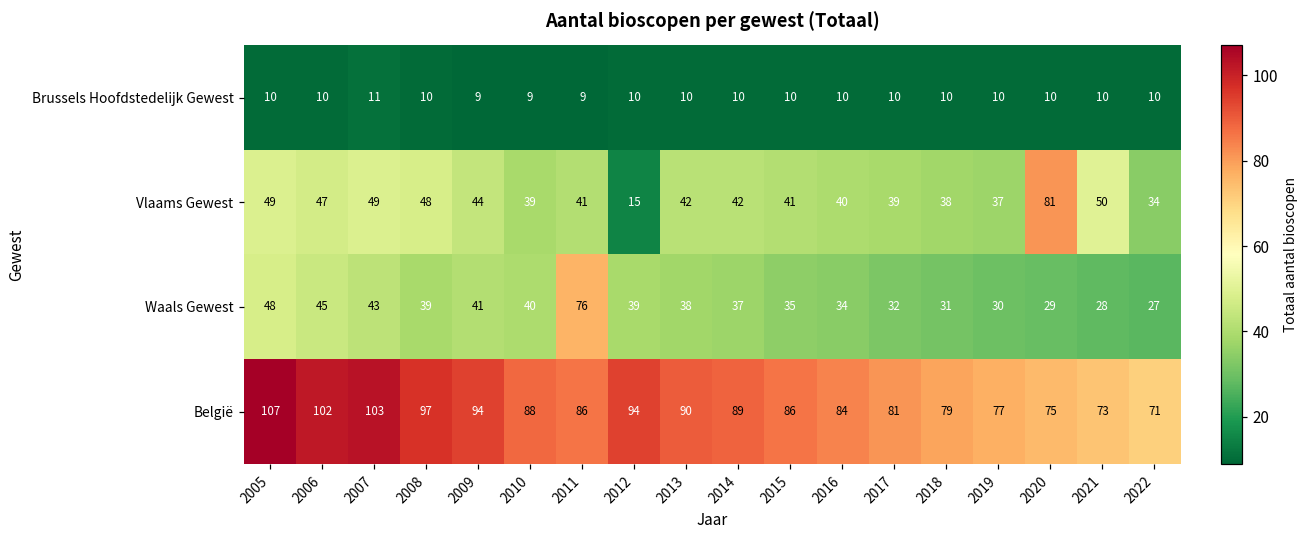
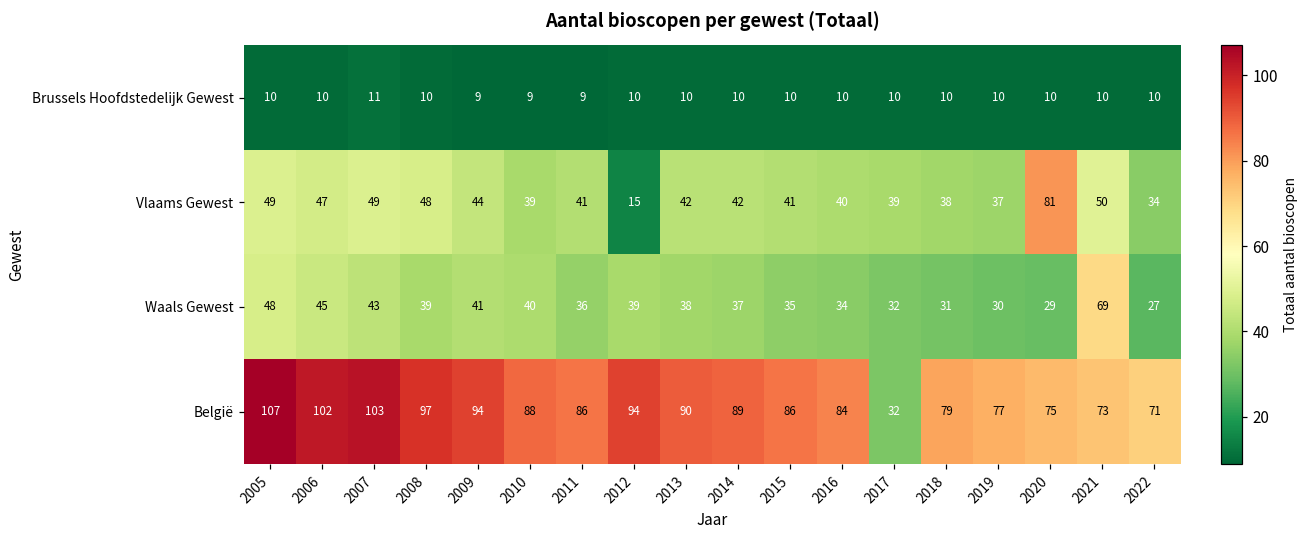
Waals Gewest, 2011: 76 -> 36
Waals Gewest, 2021: 28 -> 69
België, 2017: 81 -> 32
